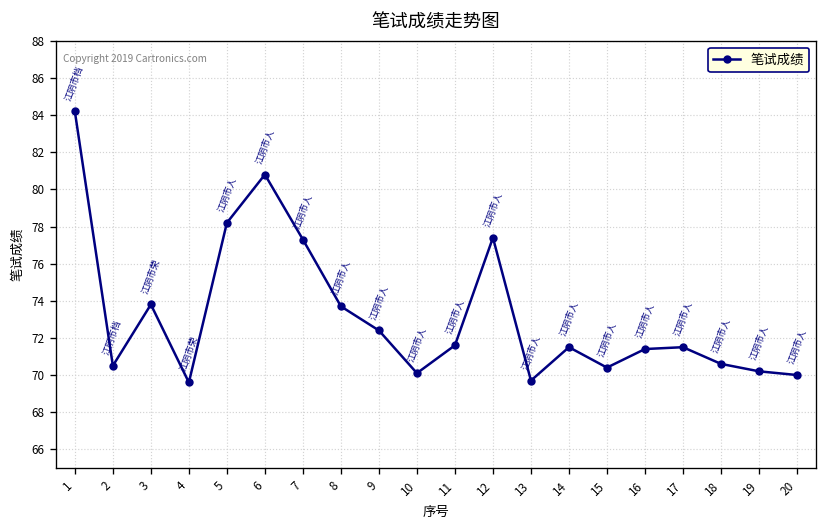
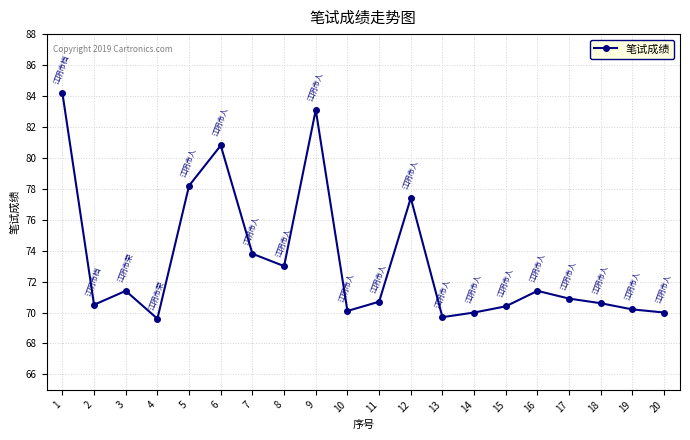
3: 73.8 -> 71.4
7: 77.3 -> 73.8
8: 73.7 -> 73.0
9: 72.4 -> 83.1
11: 71.6 -> 70.7
14: 71.5 -> 70.0
17: 71.5 -> 70.9
